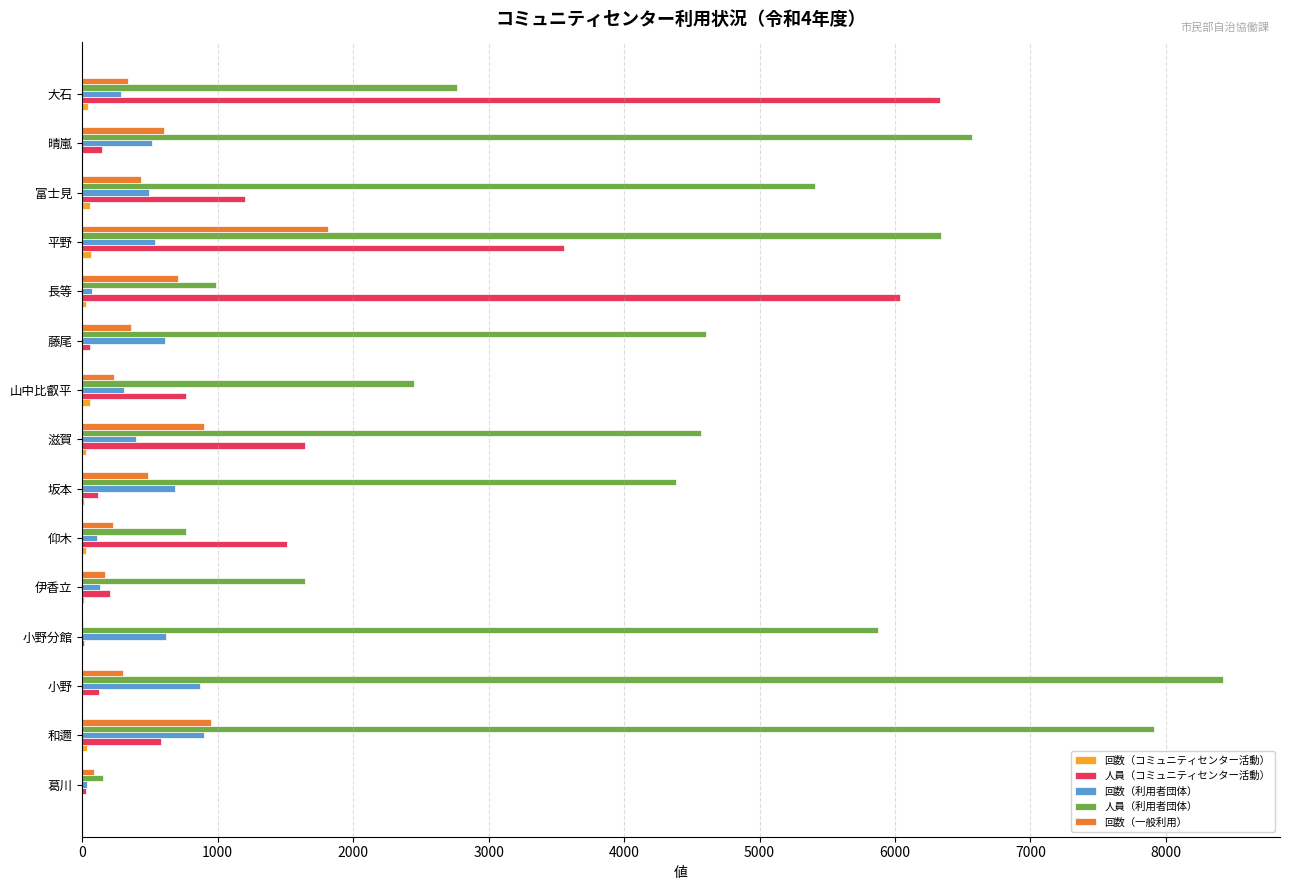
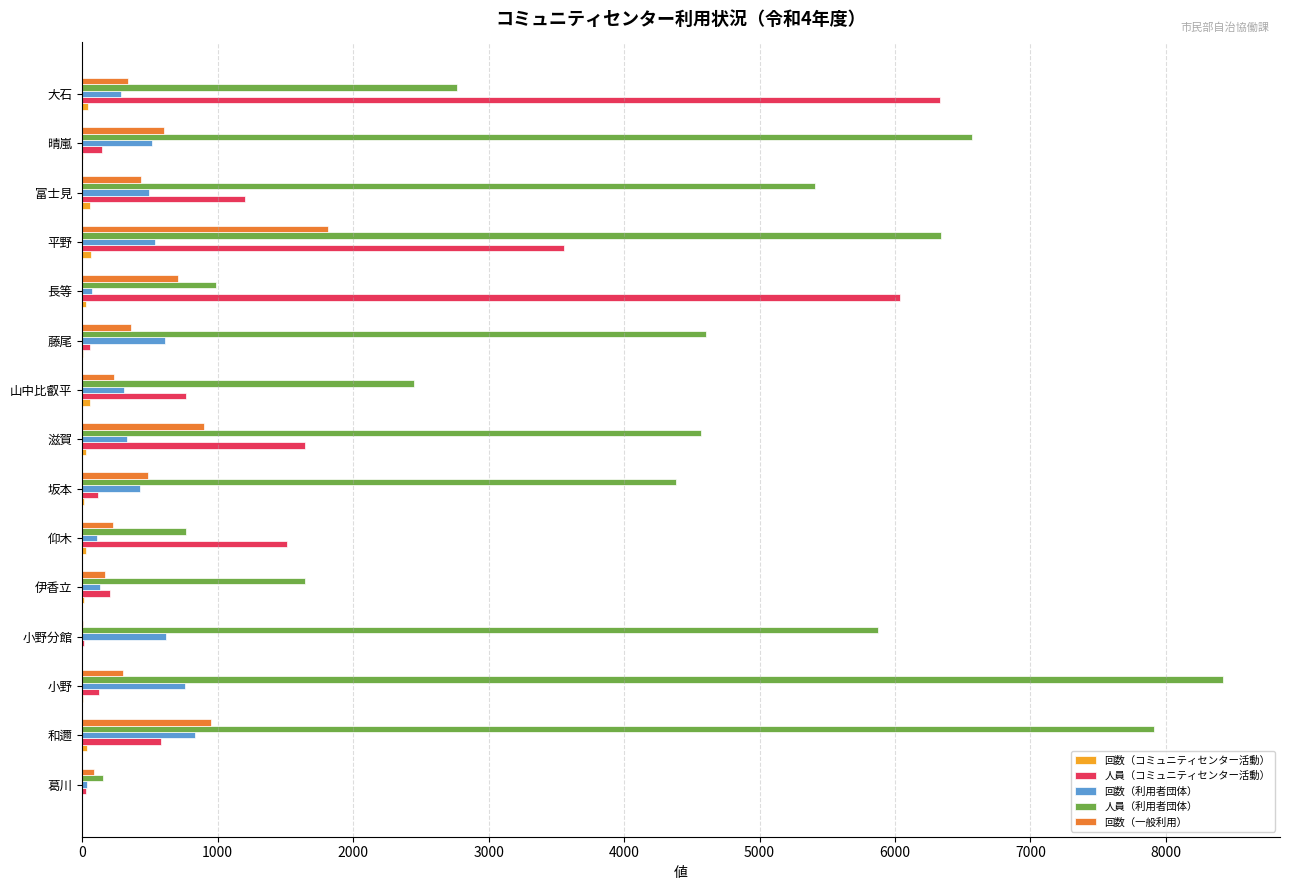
回数（利用者団体）, 滋賀: 400 -> 330
回数（利用者団体）, 坂本: 680 -> 420
回数（利用者団体）, 小野: 870 -> 760
回数（利用者団体）, 和邇: 900 -> 830
